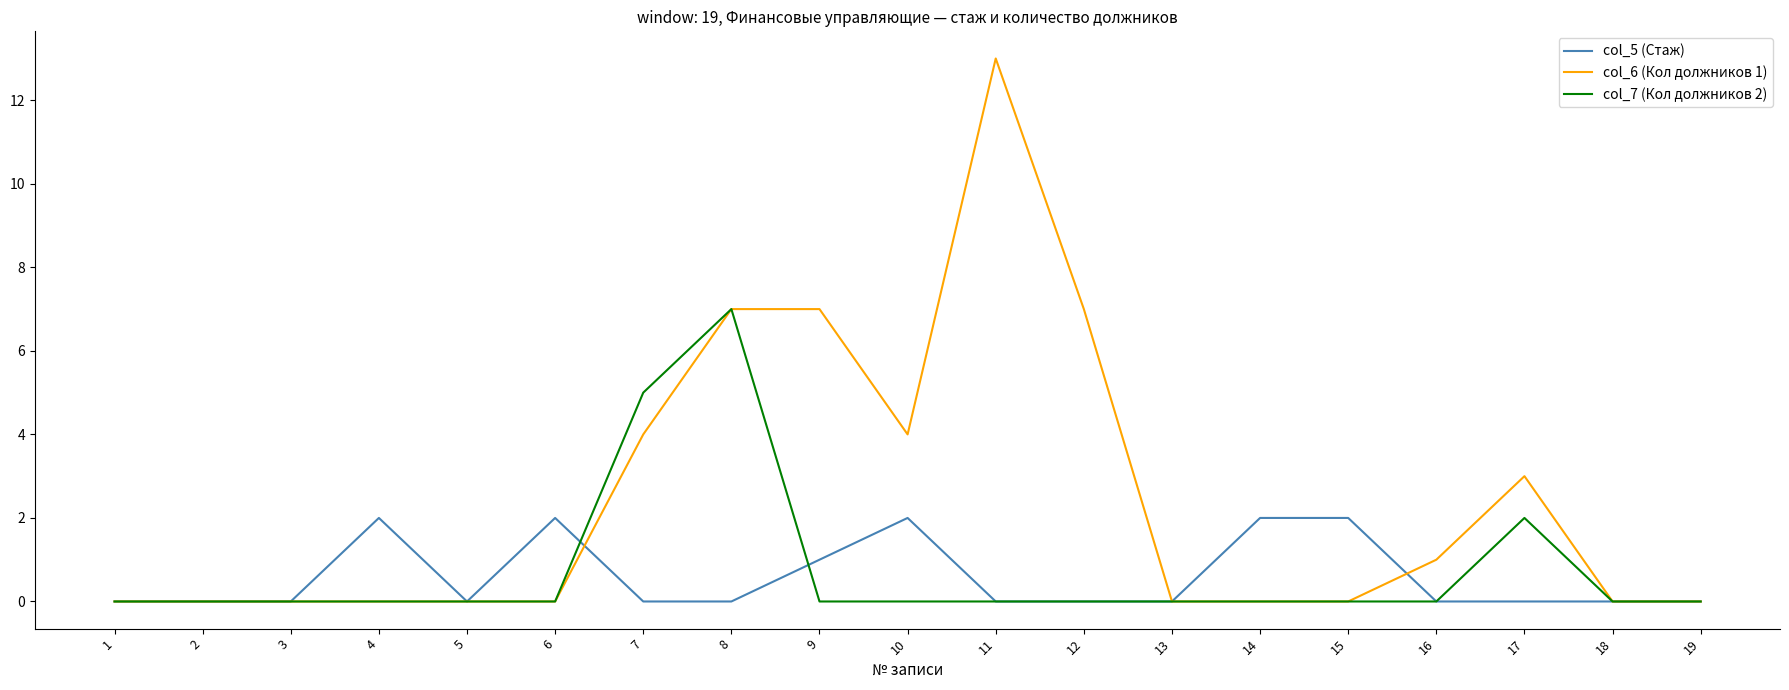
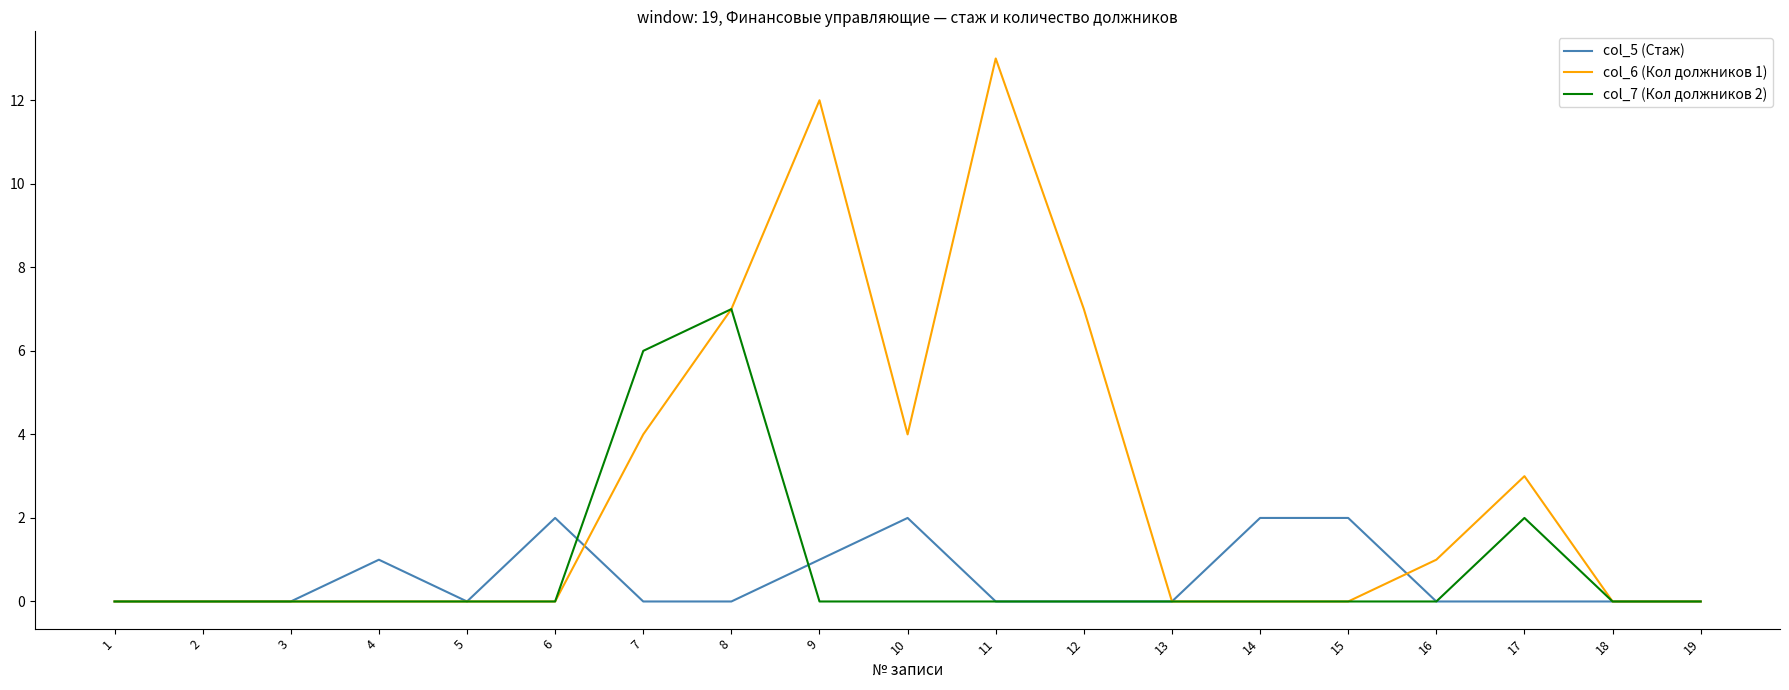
col_5 (Стаж), 4: 2 -> 1
col_7 (Кол должников 2), 7: 5 -> 6
col_6 (Кол должников 1), 9: 7 -> 12
